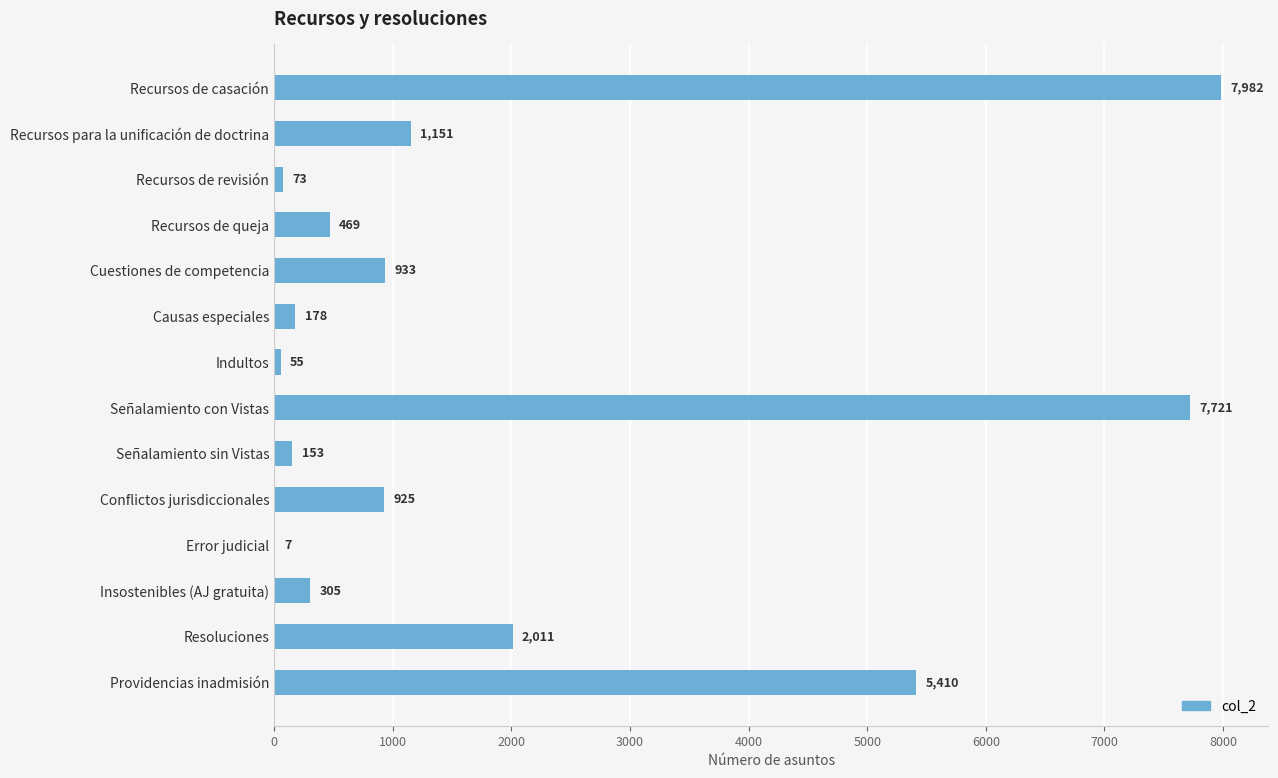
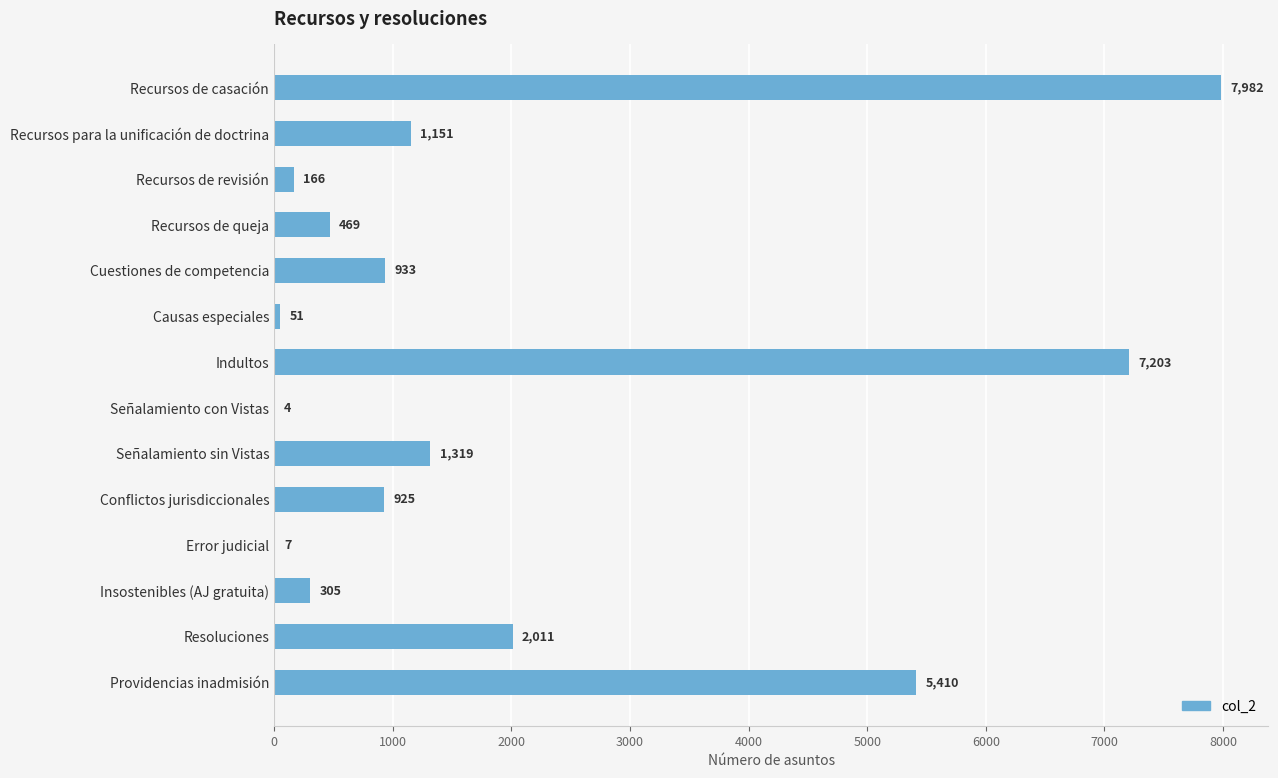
Recursos de revisión: 73 -> 166
Causas especiales: 178 -> 51
Indultos: 55 -> 7,203
Señalamiento con Vistas: 7,721 -> 4
Señalamiento sin Vistas: 153 -> 1,319
